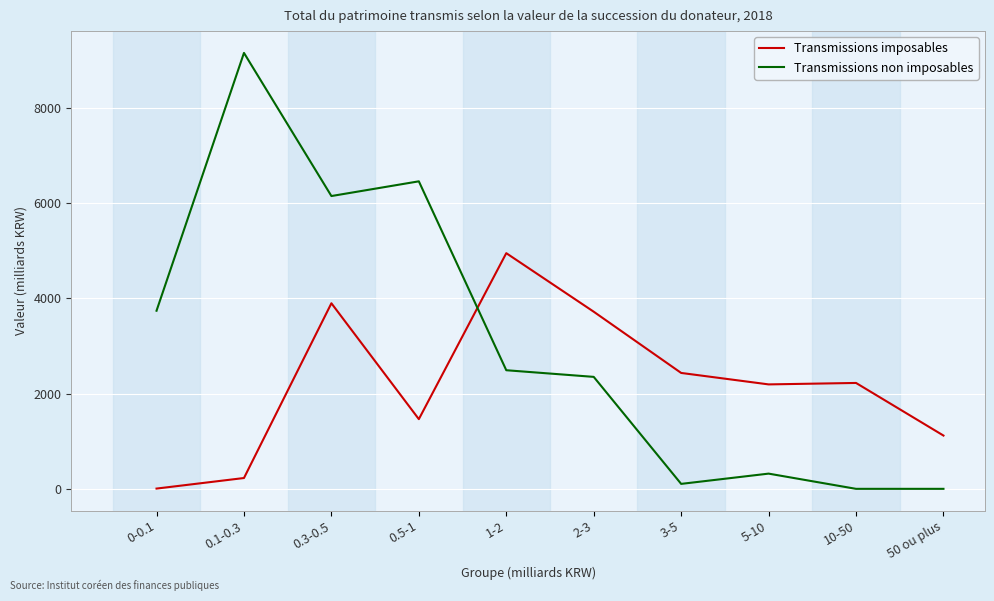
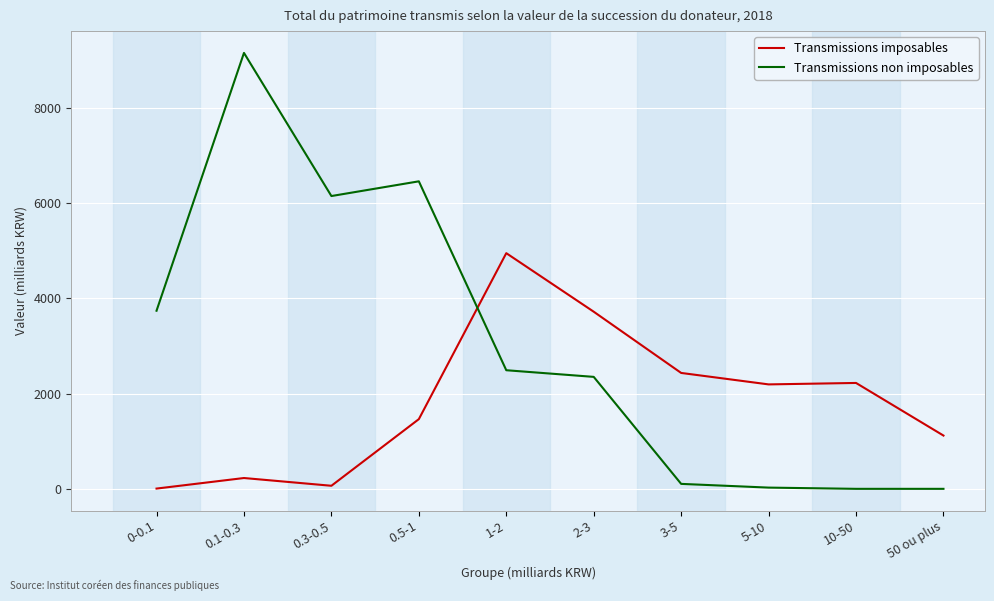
Transmissions imposables, 0.3-0.5: 3900 -> 100
Transmissions non imposables, 5-10: 300 -> 0
